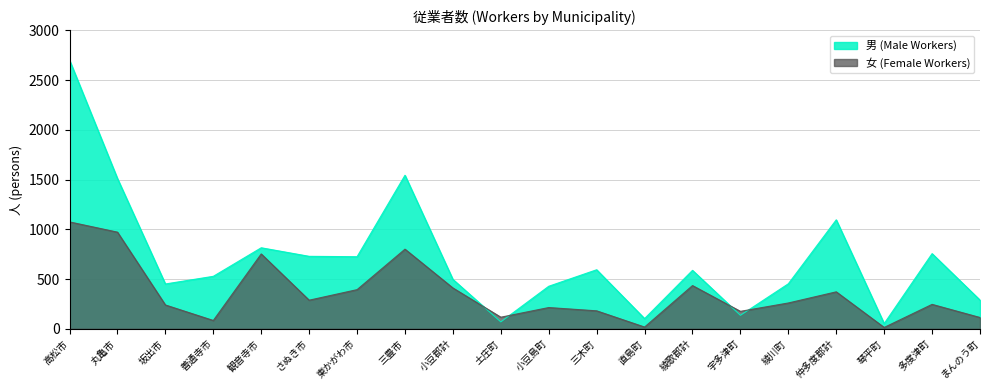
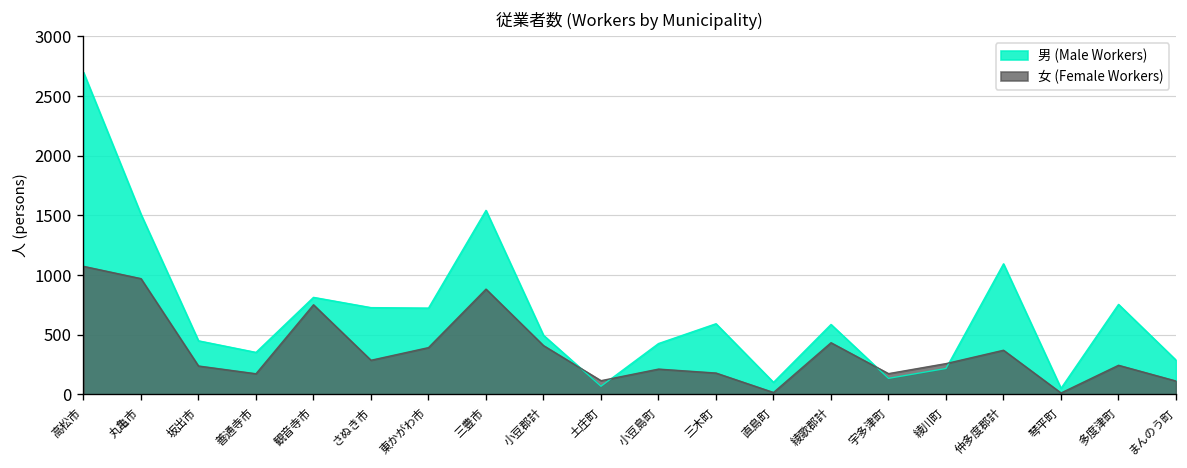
男 (Male Workers), 善通寺市: 500 -> 400
女 (Female Workers), 善通寺市: 100 -> 200
女 (Female Workers), 三豊市: 800 -> 900
男 (Male Workers), 綾川町: 500 -> 200
